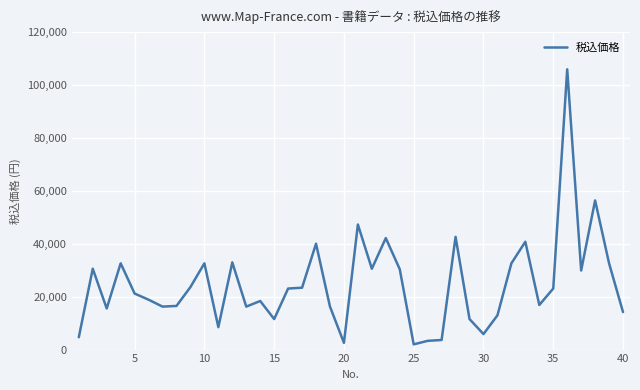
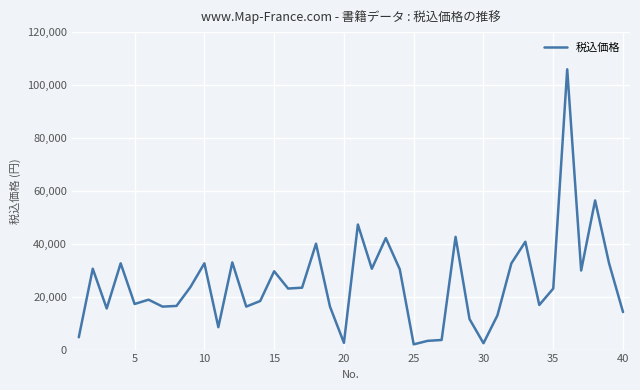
5: 21,000 -> 17,000
15: 12,000 -> 30,000
30: 6,000 -> 2,000
